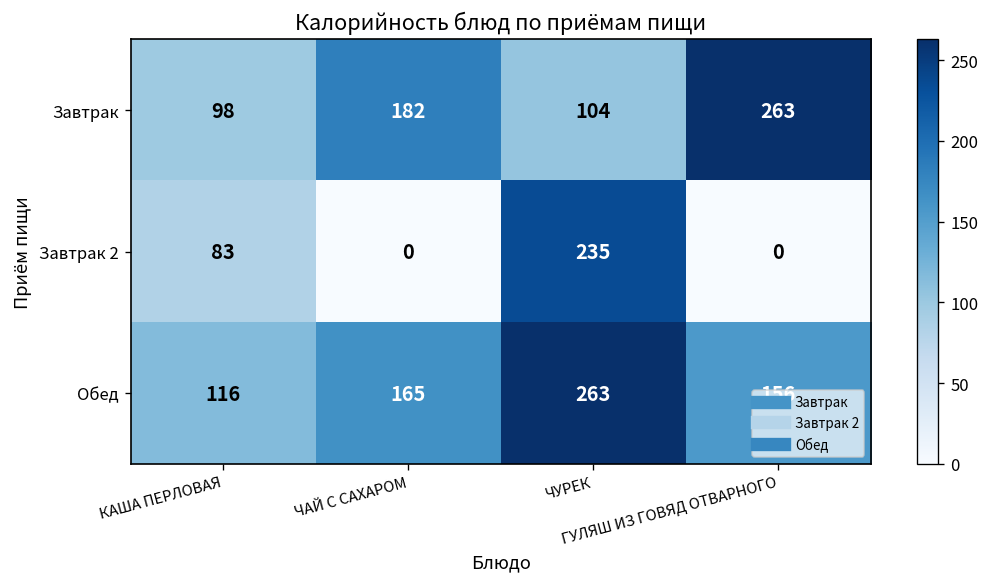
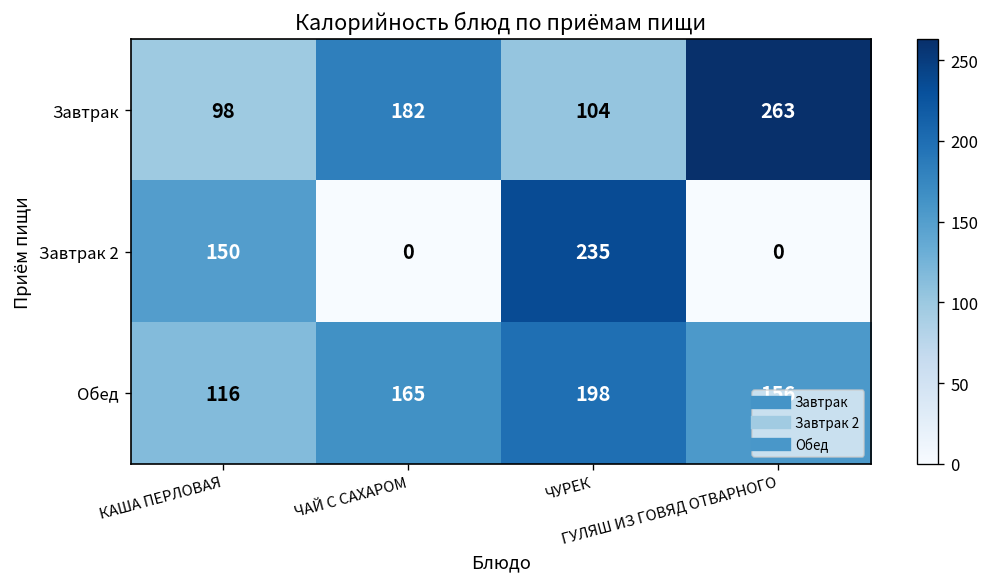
Завтрак 2, КАША ПЕРЛОВАЯ: 83 -> 150
Обед, ЧУРЕК: 263 -> 198
